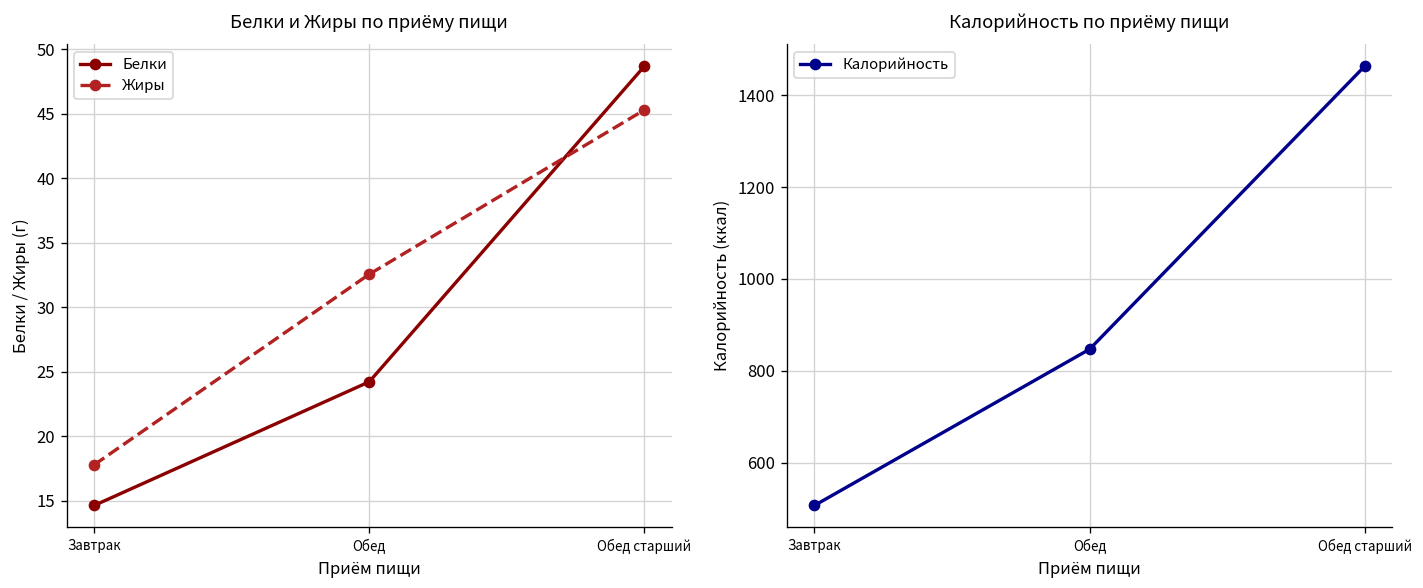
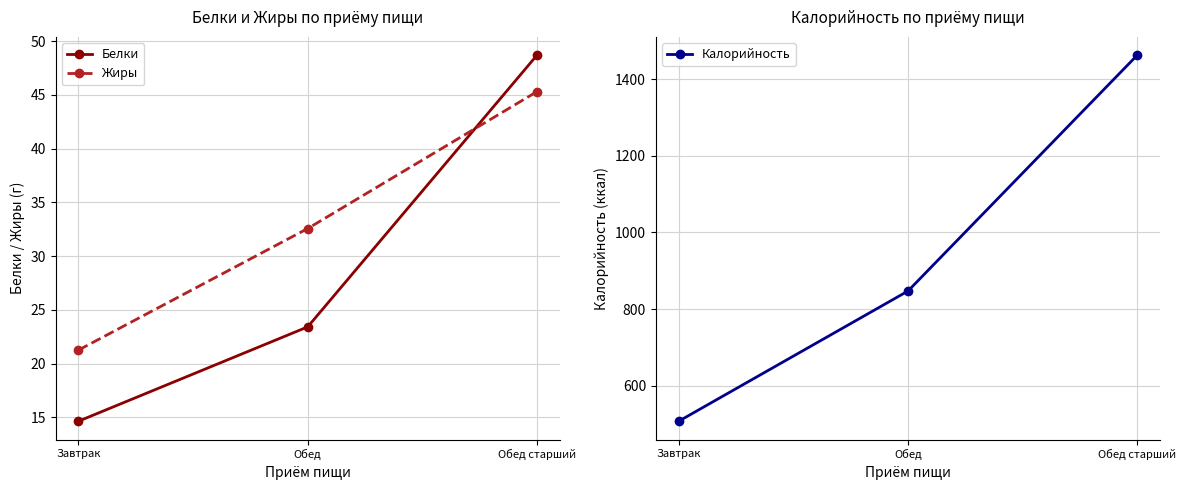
Белки и Жиры по приёму пищи, Жиры, Завтрак: 17.8 -> 21.3
Белки и Жиры по приёму пищи, Белки, Обед: 24.2 -> 23.4
